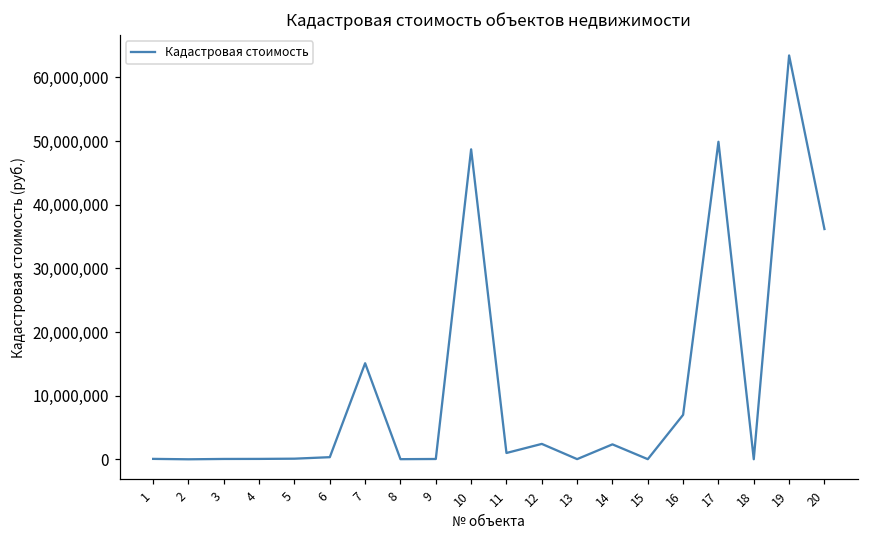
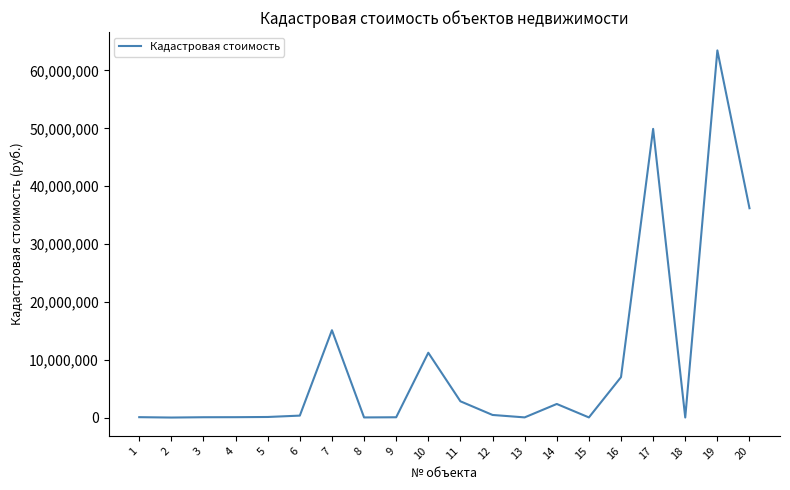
10: 49,000,000 -> 11,000,000
11: 1,000,000 -> 3,000,000
12: 2,000,000 -> 0
